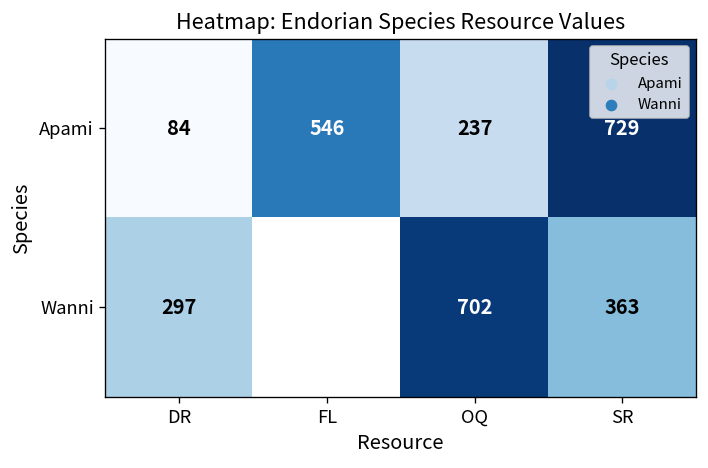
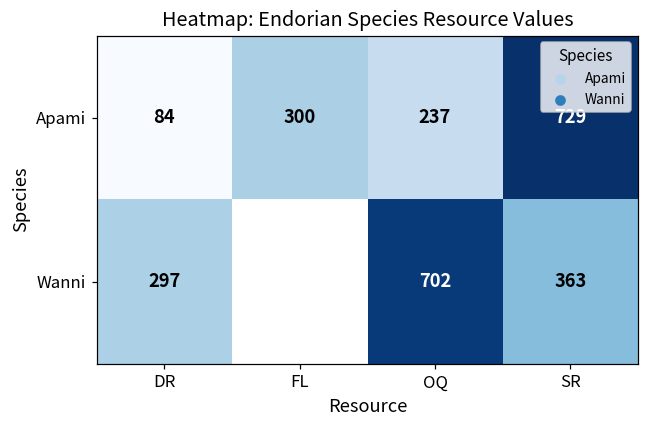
Apami, FL: 546 -> 300
